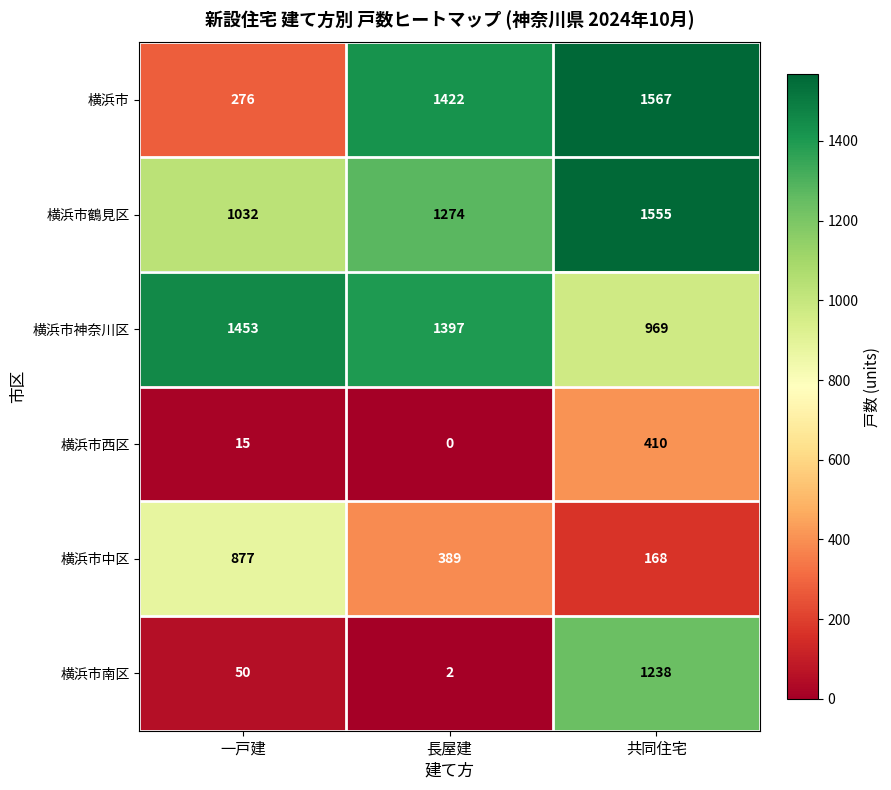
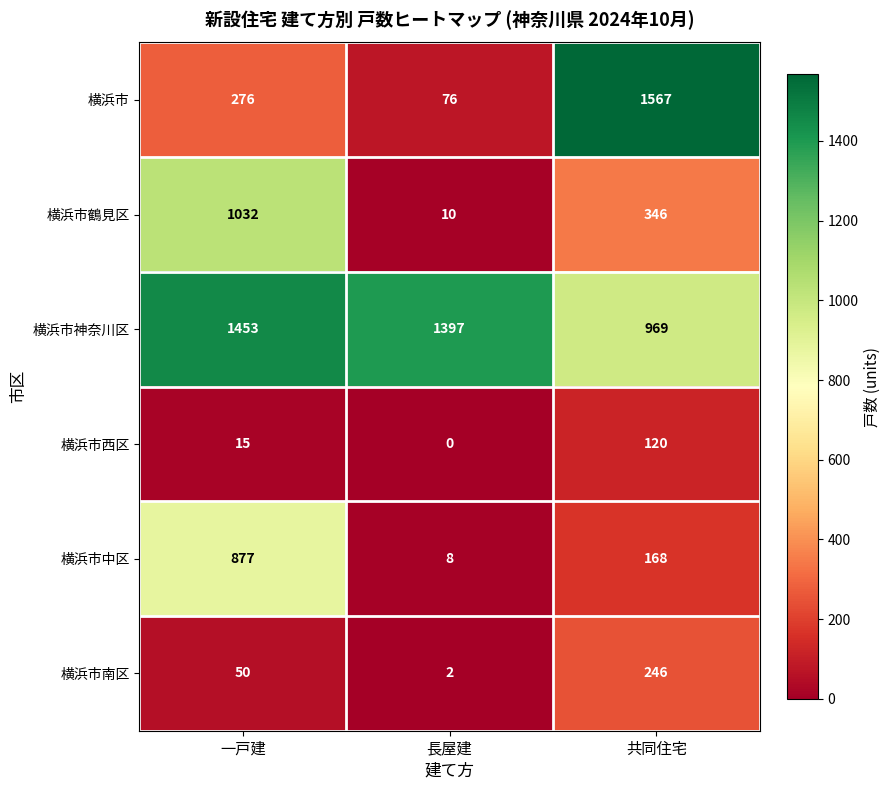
横浜市, 長屋建: 1422 -> 76
横浜市鶴見区, 長屋建: 1274 -> 10
横浜市鶴見区, 共同住宅: 1555 -> 346
横浜市西区, 共同住宅: 410 -> 120
横浜市中区, 長屋建: 389 -> 8
横浜市南区, 共同住宅: 1238 -> 246
